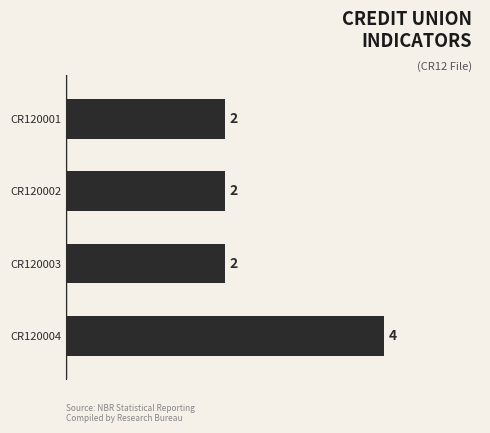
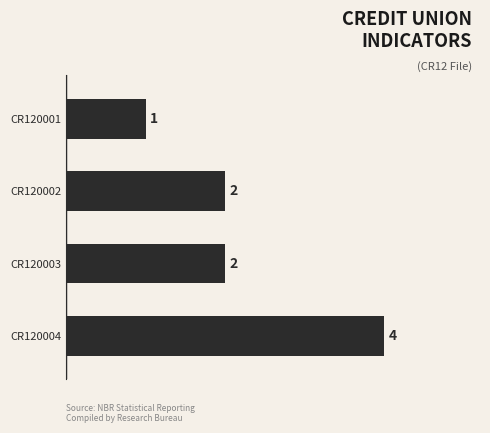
CR120001: 2 -> 1
